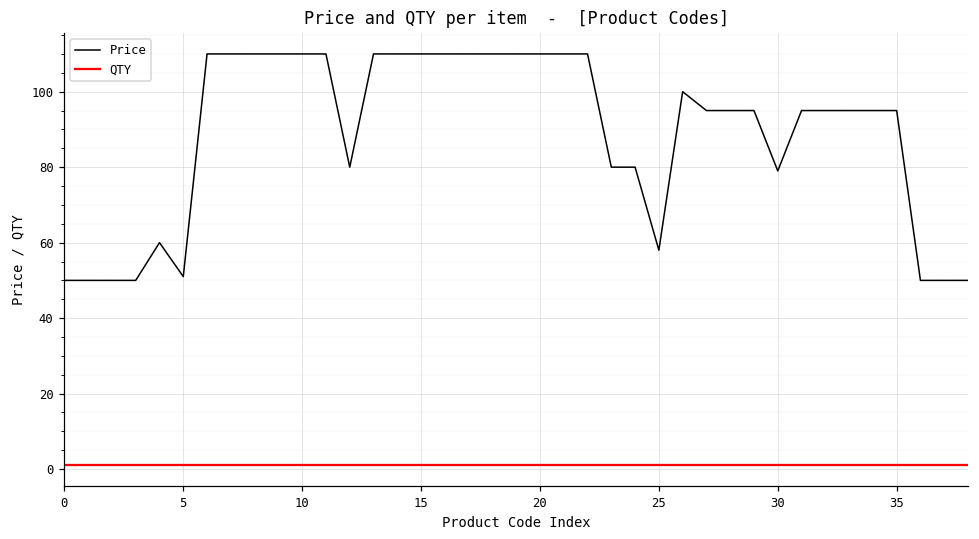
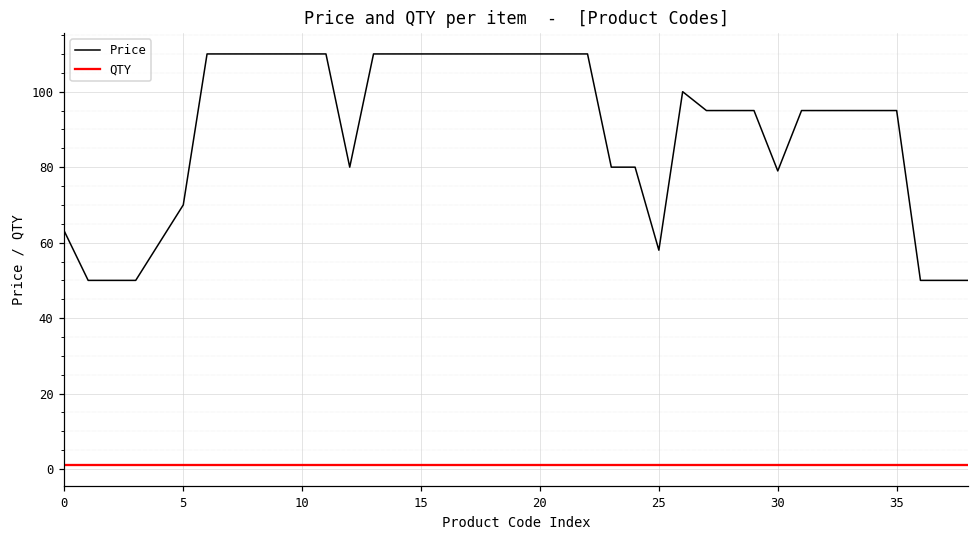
Price, 0: 50 -> 63
Price, 5: 51 -> 70
